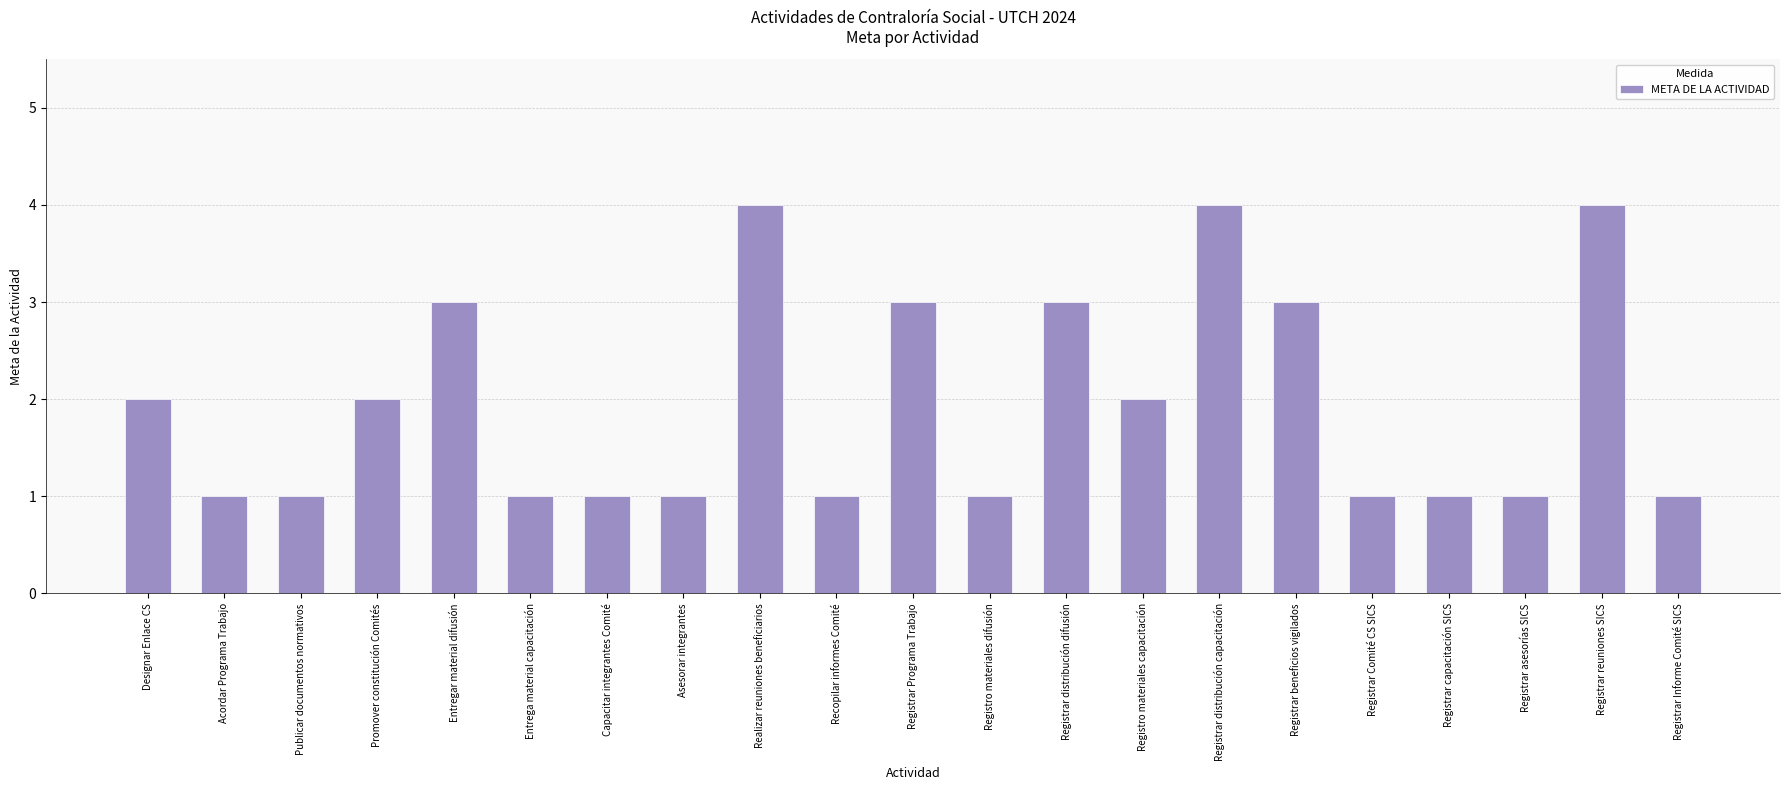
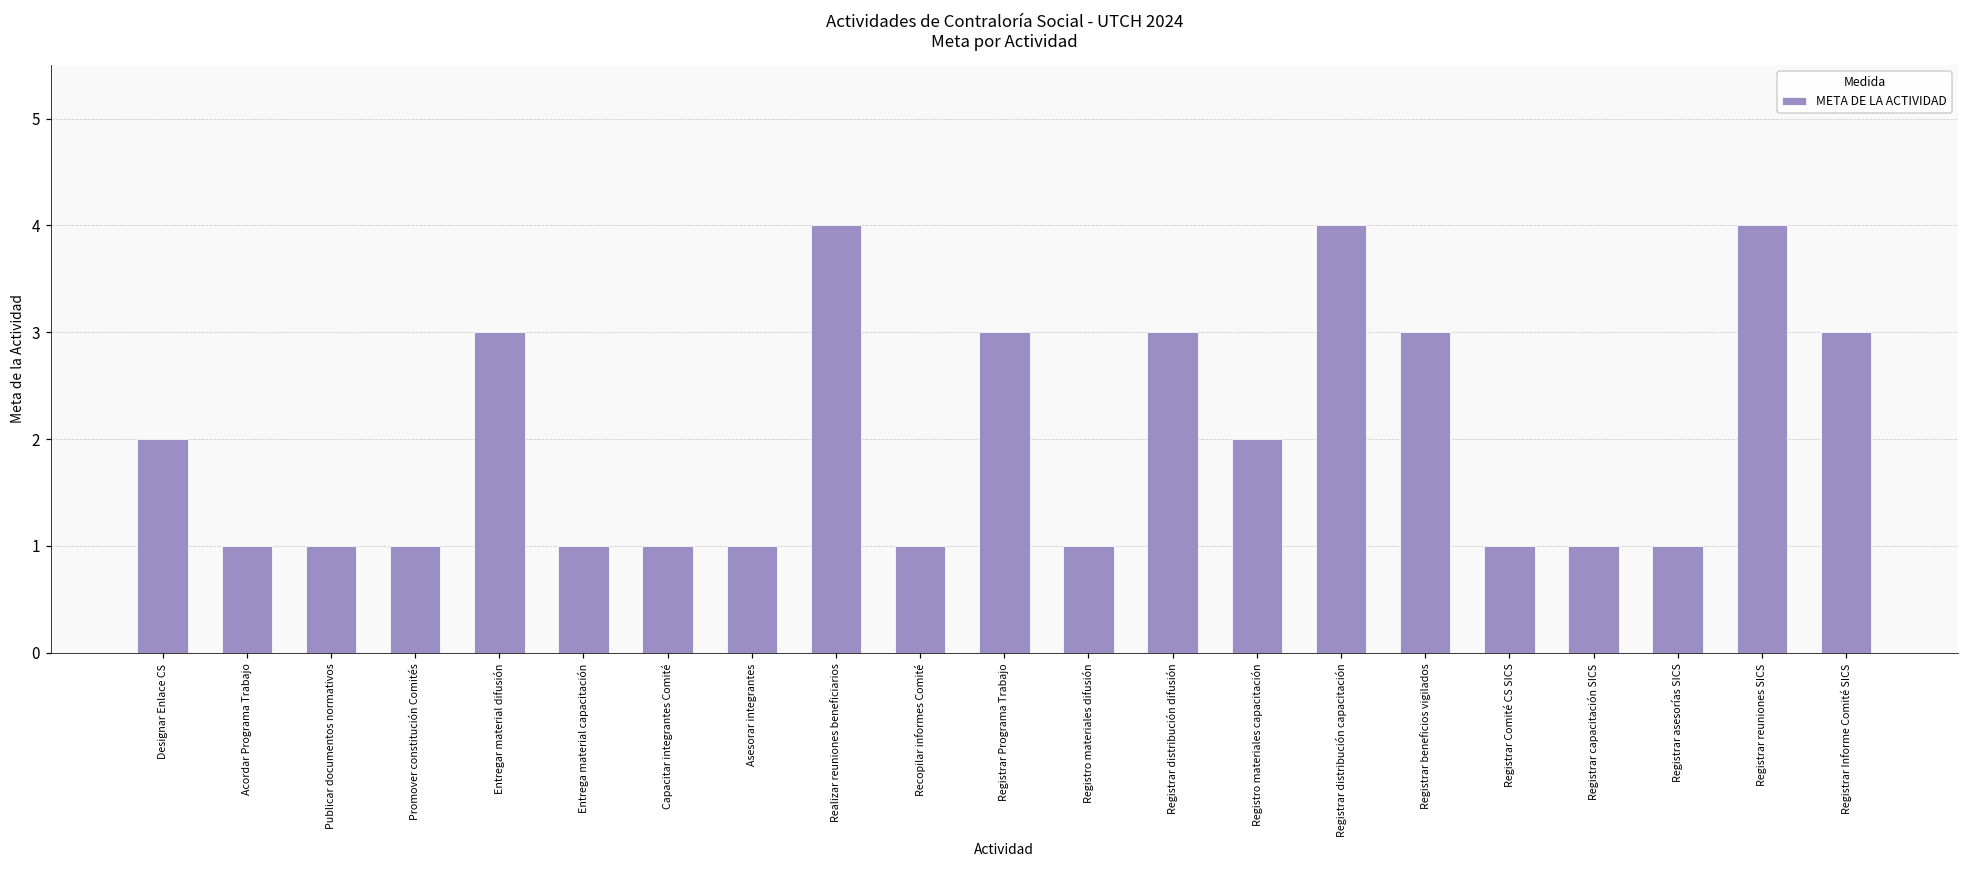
Promover constitución Comités: 2 -> 1
Registrar Informe Comité SICS: 1 -> 3
